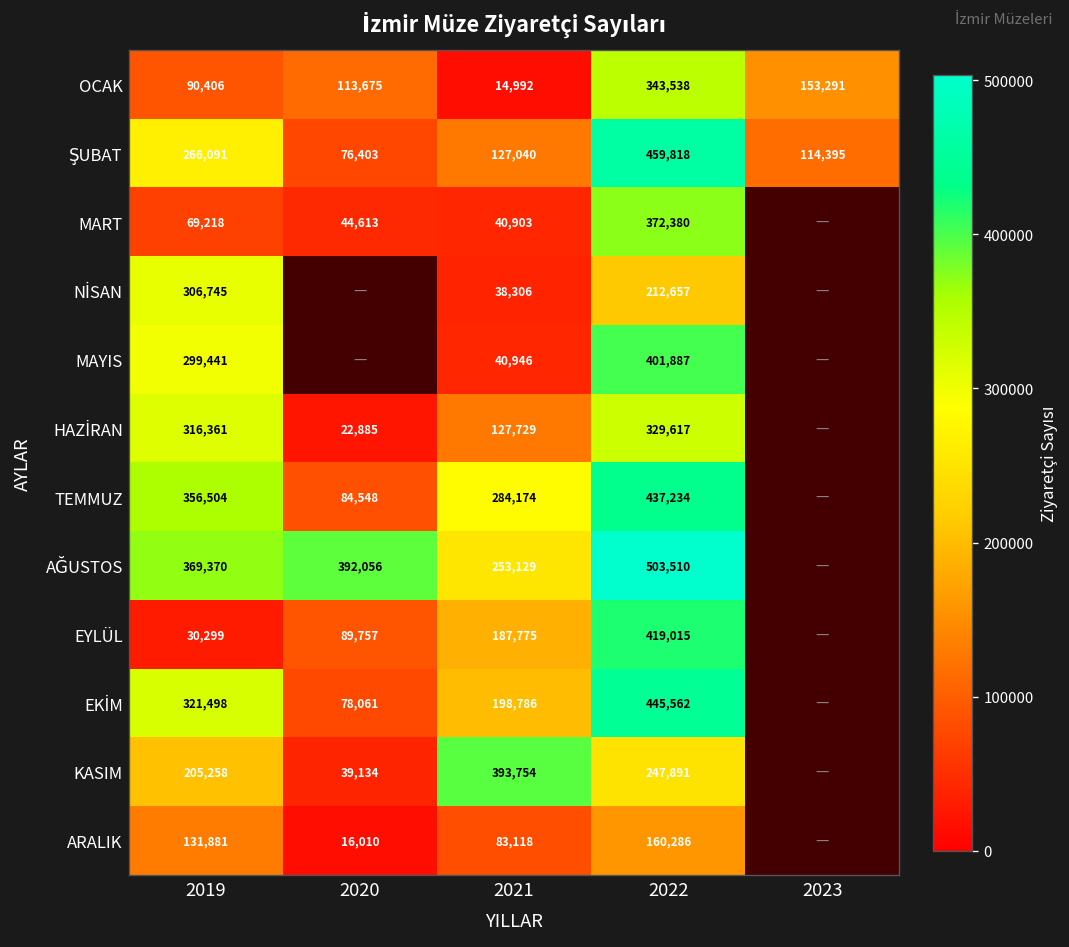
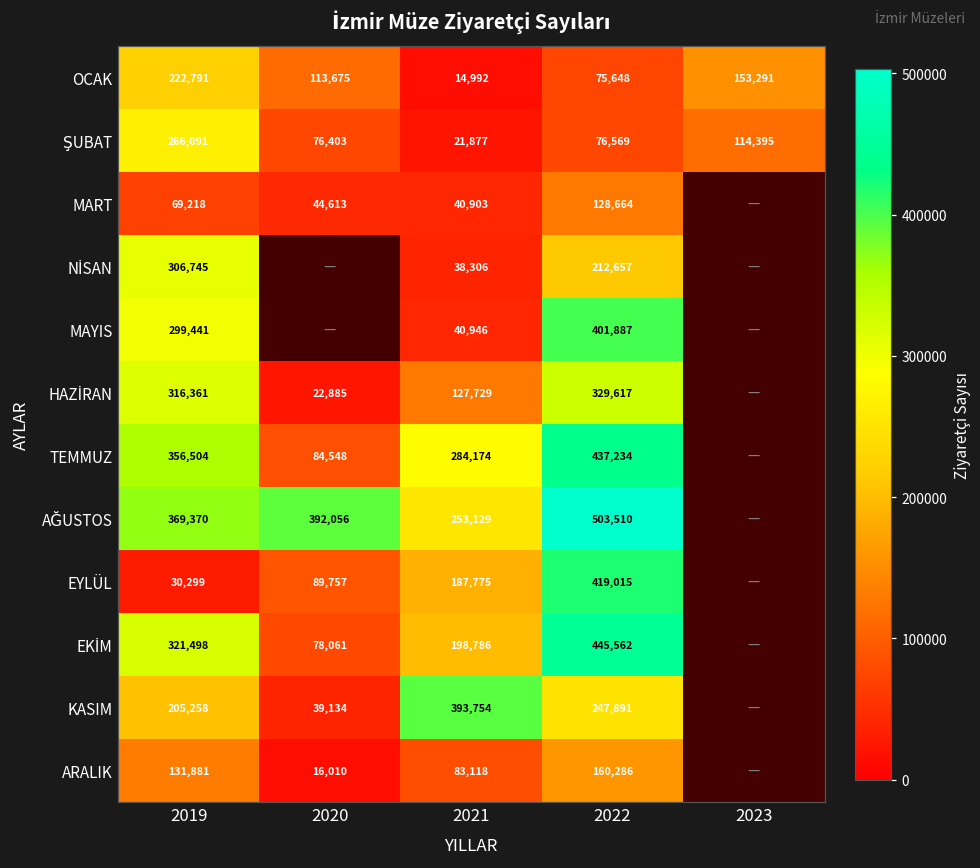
OCAK, 2019: 90,406 -> 222,791
OCAK, 2022: 343,538 -> 75,648
ŞUBAT, 2021: 127,040 -> 21,877
ŞUBAT, 2022: 459,818 -> 76,569
MART, 2022: 372,380 -> 128,664
